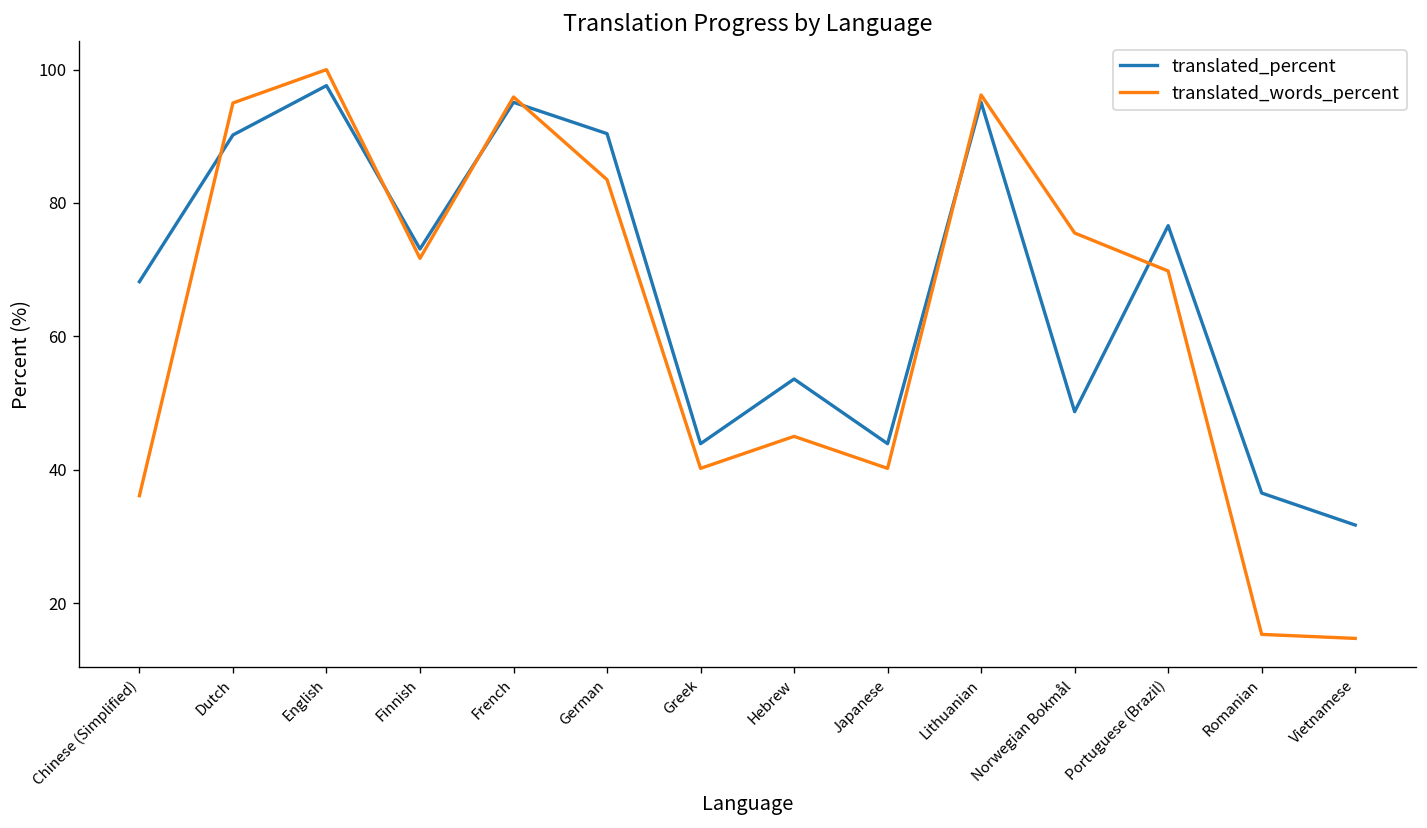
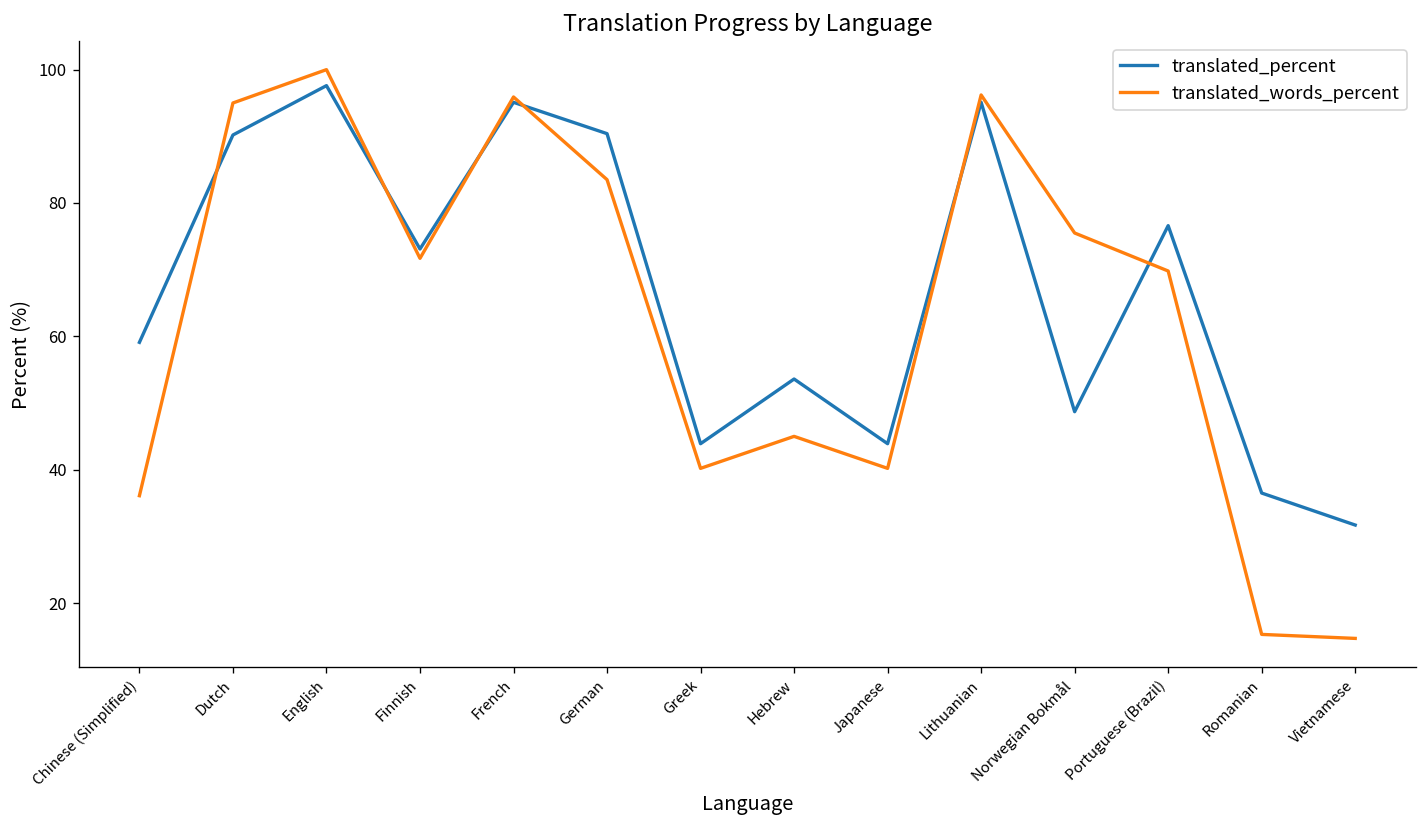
translated_percent, Chinese (Simplified): 68 -> 59
